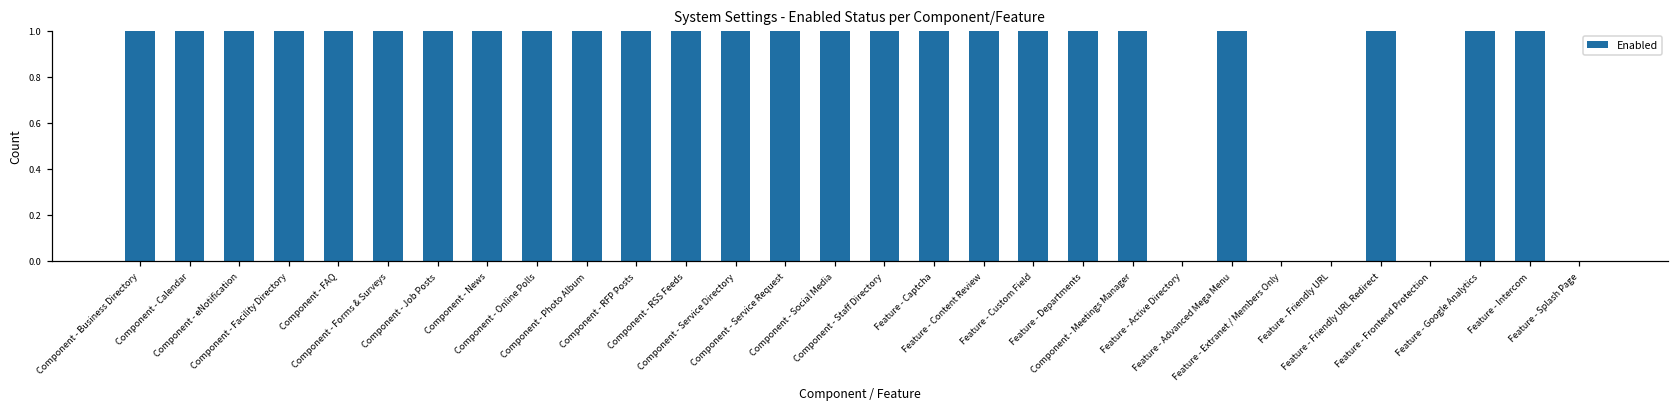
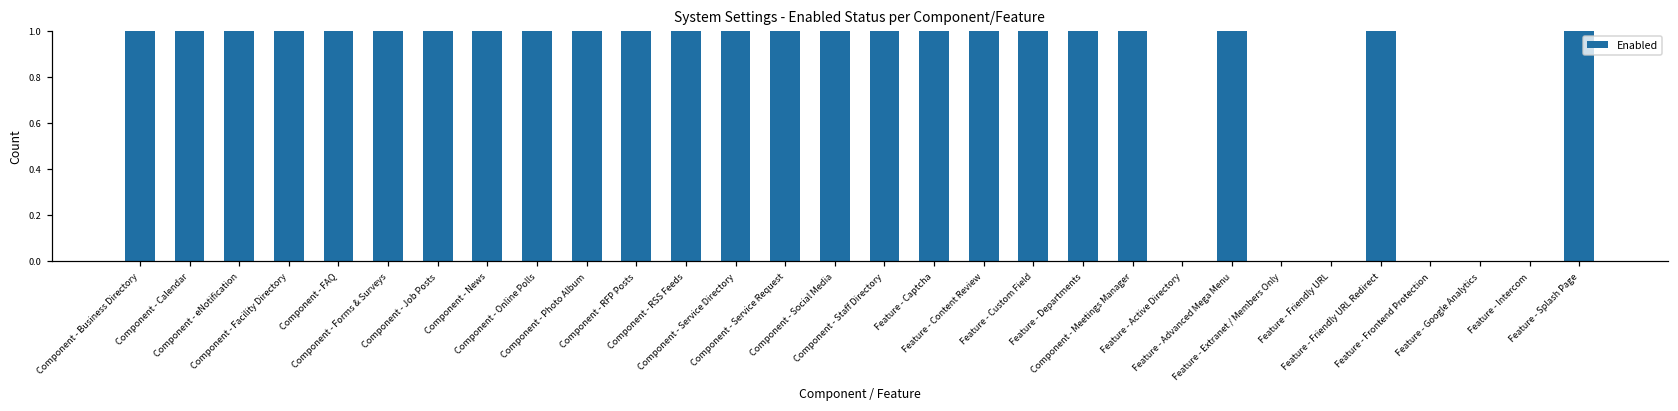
Feature - Google Analytics: 1 -> 0
Feature - Intercom: 1 -> 0
Feature - Splash Page: 0 -> 1
